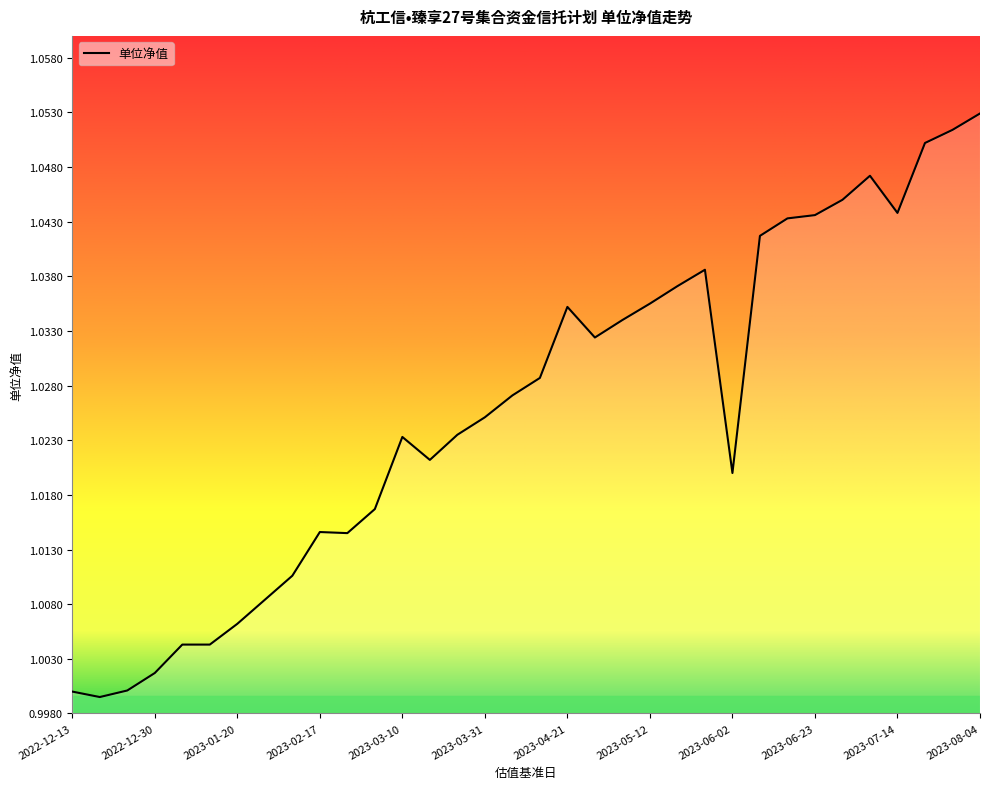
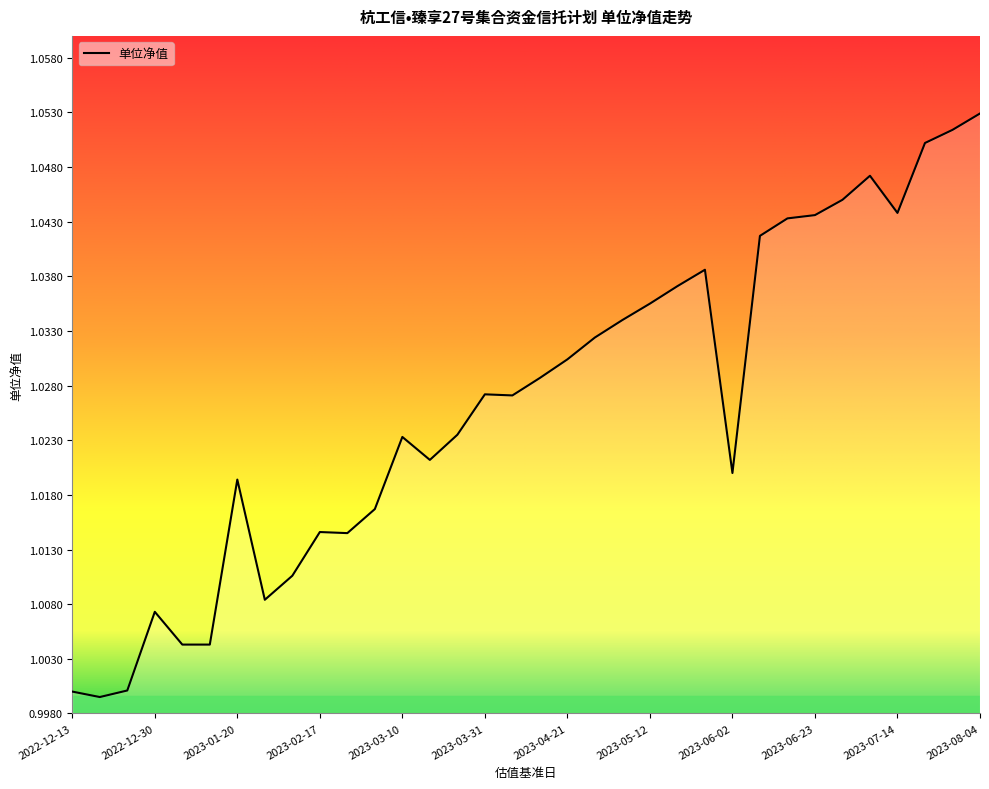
2022-12-30: 1.0017 -> 1.0073
2023-01-20: 1.0062 -> 1.0194
2023-03-31: 1.0251 -> 1.0272
2023-04-21: 1.0352 -> 1.0304
